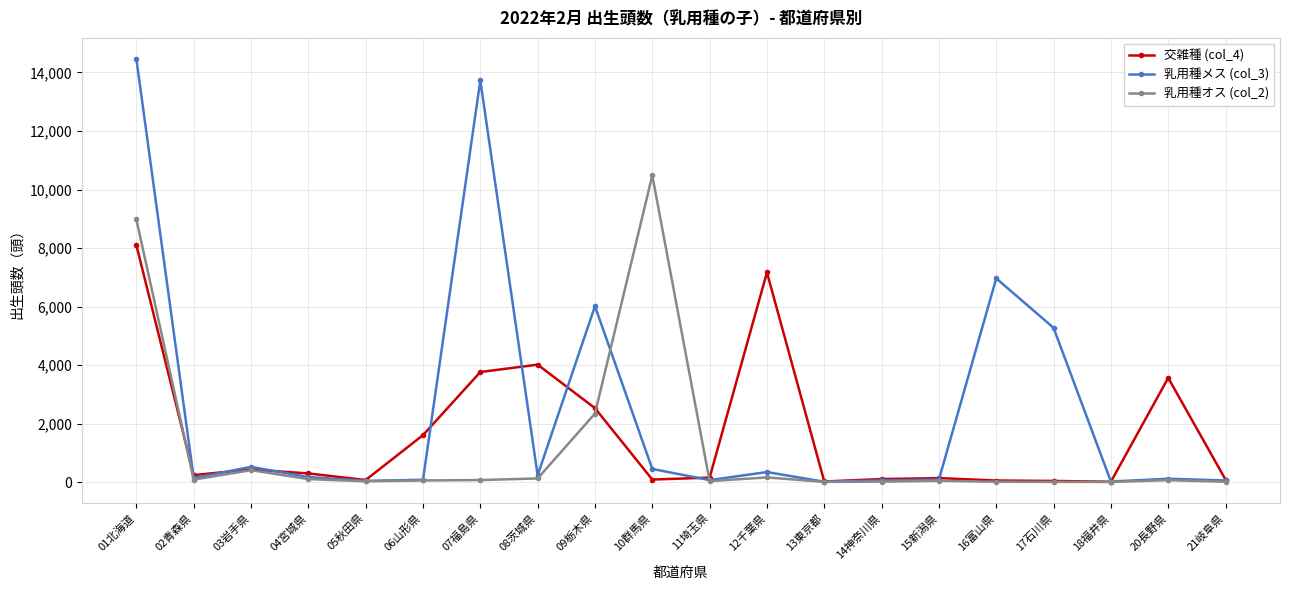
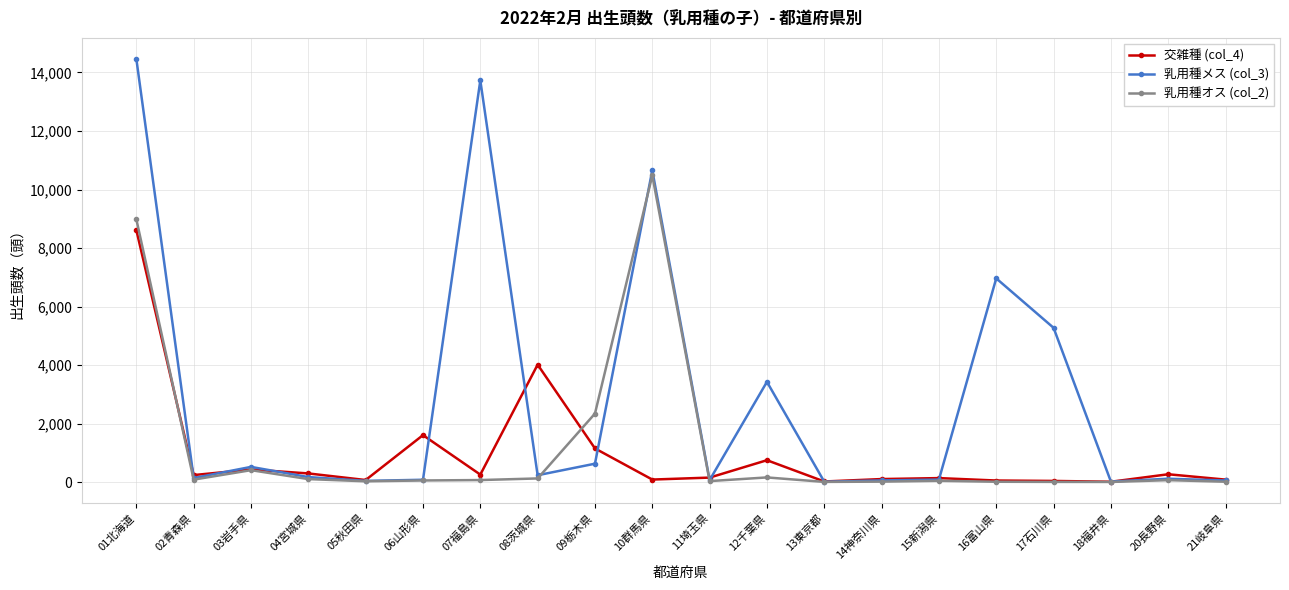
交雑種 (col_4), 01北海道: 8,100 -> 8,600
交雑種 (col_4), 07福島県: 3,800 -> 300
交雑種 (col_4), 09栃木県: 2,500 -> 1,200
乳用種メス (col_3), 09栃木県: 6,000 -> 600
乳用種メス (col_3), 10群馬県: 500 -> 10,700
交雑種 (col_4), 12千葉県: 7,200 -> 800
乳用種メス (col_3), 12千葉県: 300 -> 3,400
交雑種 (col_4), 20長野県: 3,600 -> 300
